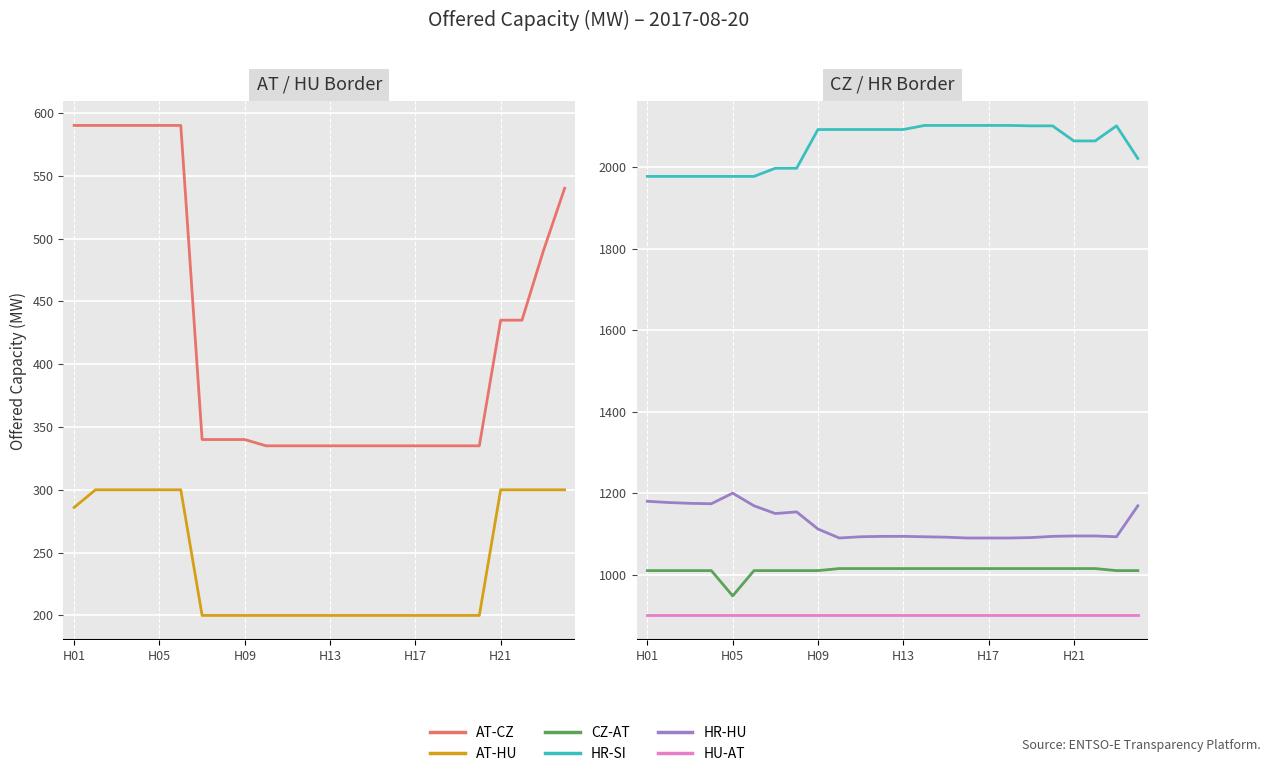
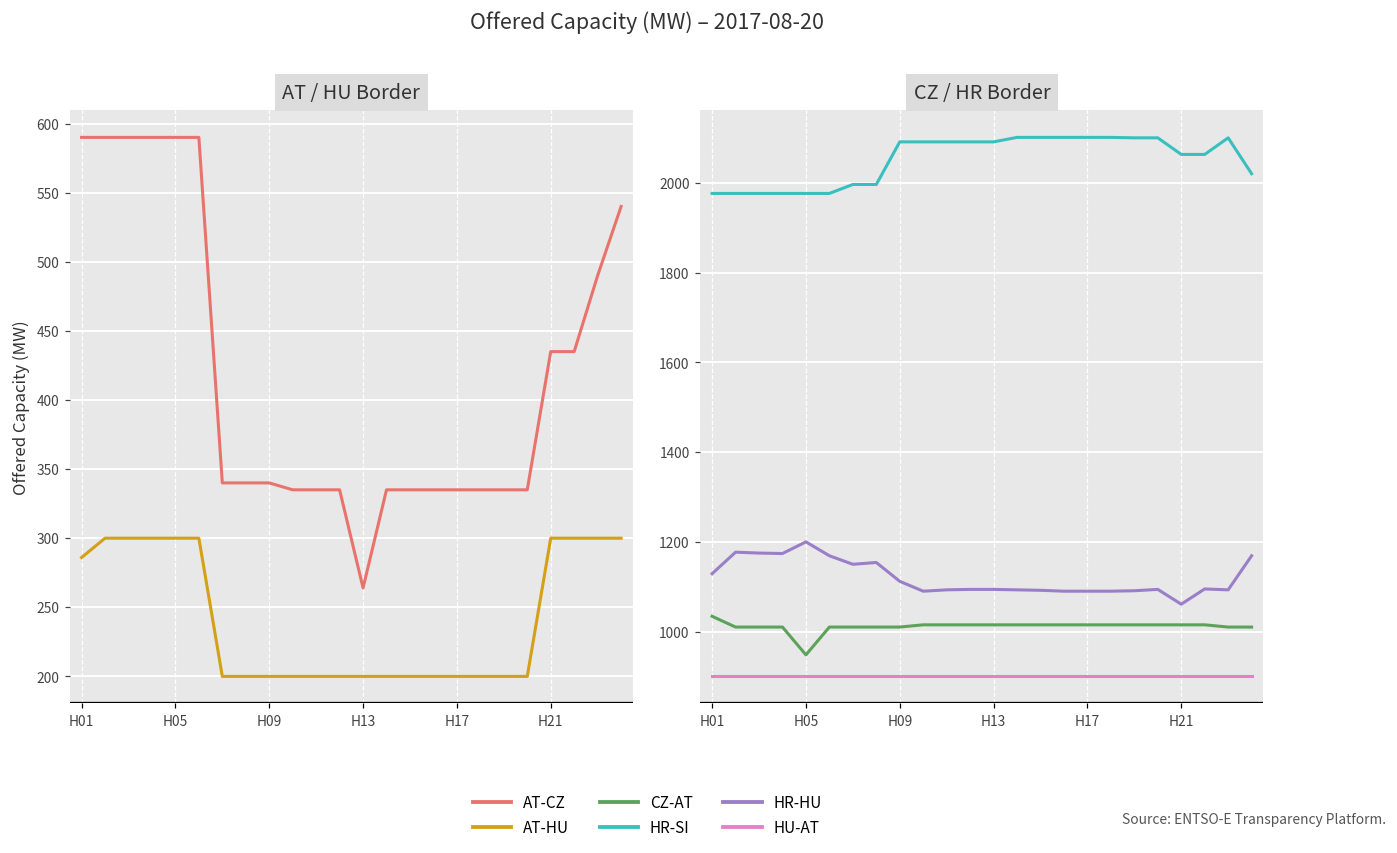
AT / HU Border, AT-CZ, H13: 335 -> 264
CZ / HR Border, CZ-AT, H01: 1010 -> 1030
CZ / HR Border, HR-HU, H01: 1180 -> 1130
CZ / HR Border, HR-HU, H21: 1100 -> 1060
